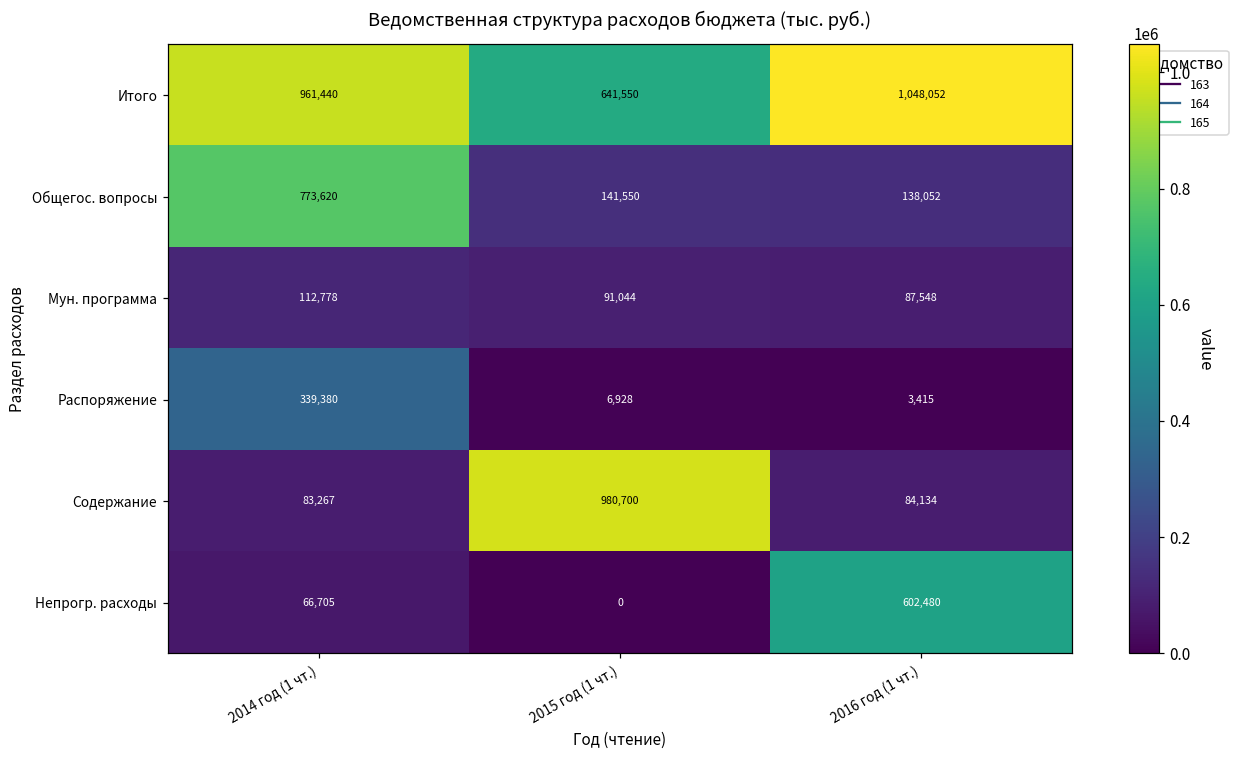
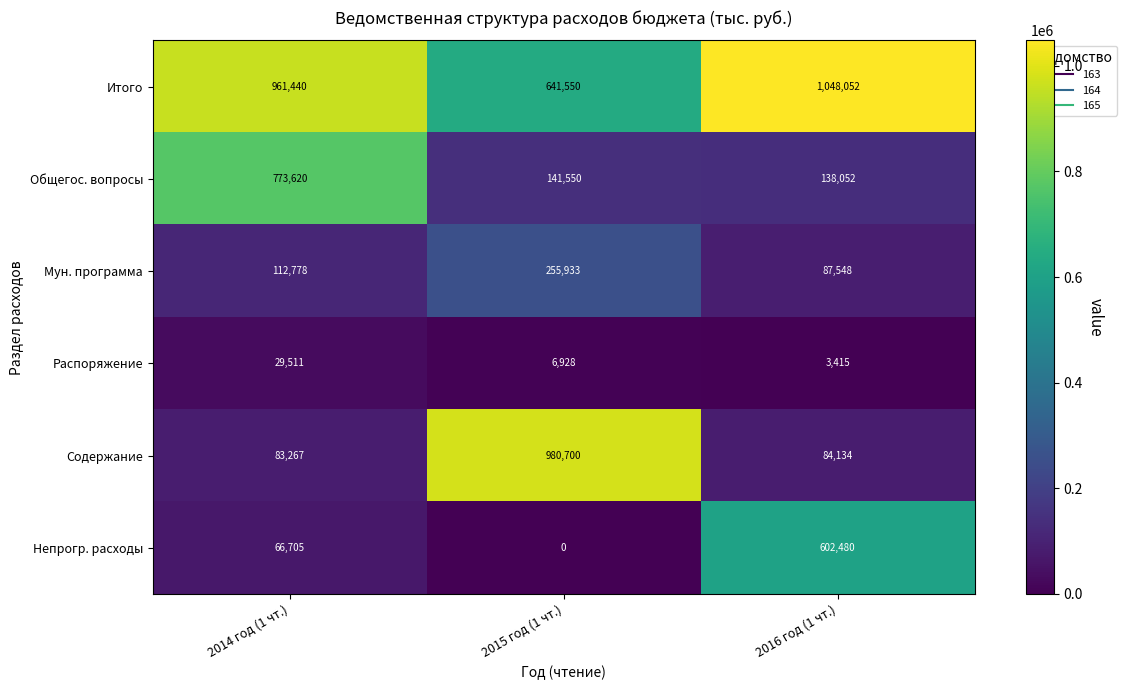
Мун. программа, 2015 год (1 чт.): 91,044 -> 255,933
Распоряжение, 2014 год (1 чт.): 339,380 -> 29,511
